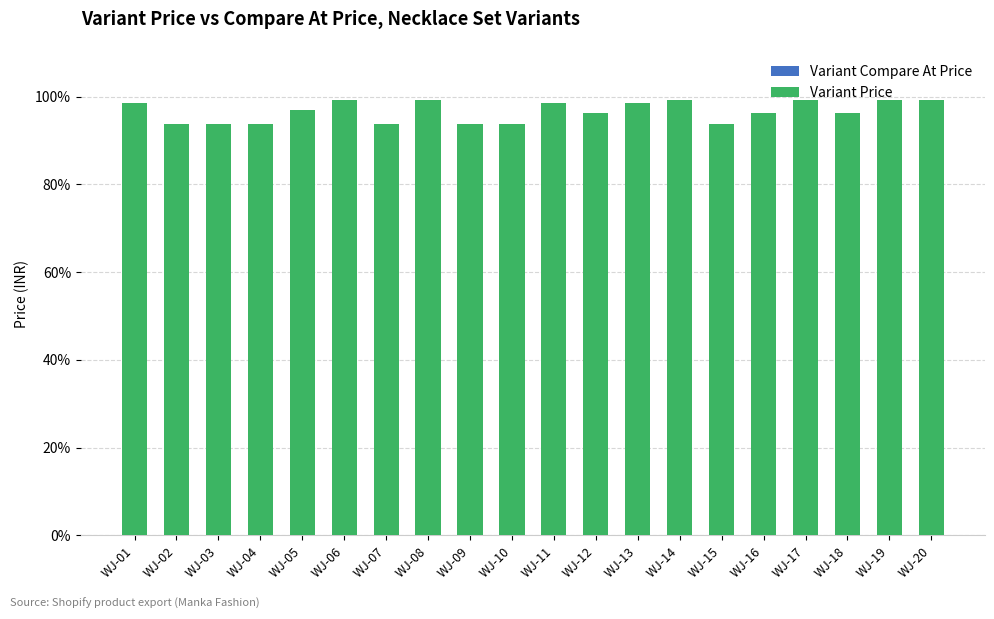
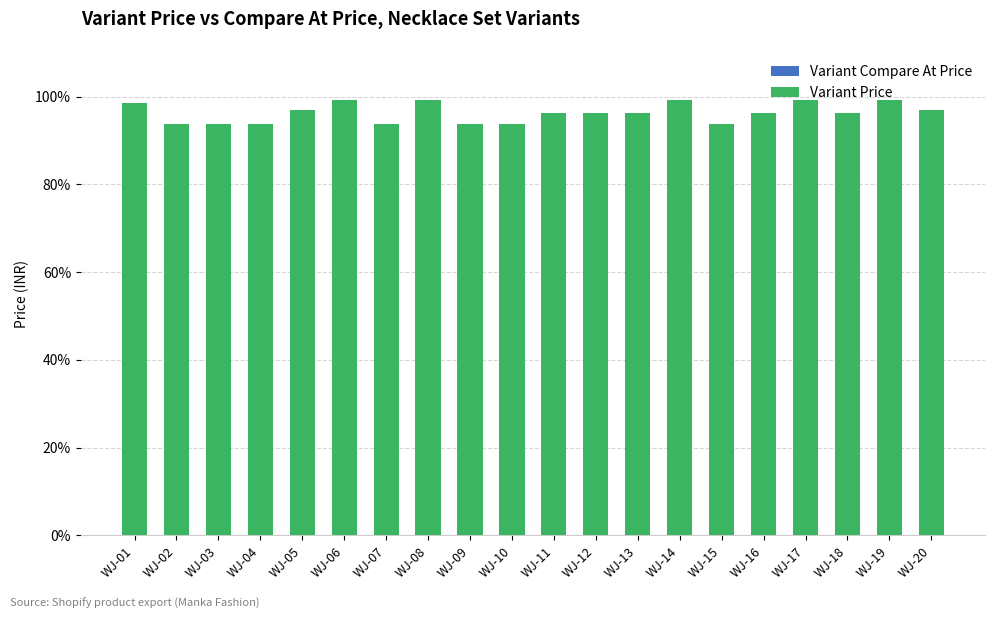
Variant Price, WJ-11: 98% -> 96%
Variant Price, WJ-13: 98% -> 96%
Variant Price, WJ-20: 99% -> 97%
